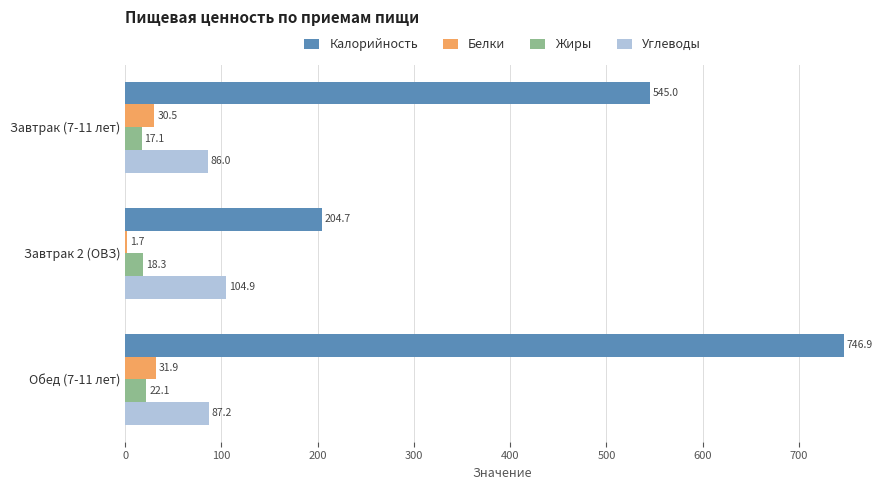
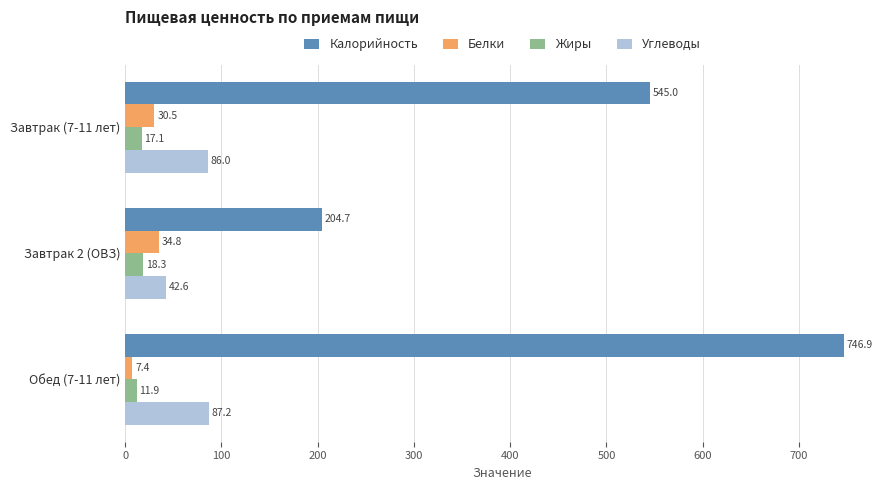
Белки, Завтрак 2 (ОВЗ): 1.7 -> 34.8
Углеводы, Завтрак 2 (ОВЗ): 104.9 -> 42.6
Белки, Обед (7-11 лет): 31.9 -> 7.4
Жиры, Обед (7-11 лет): 22.1 -> 11.9
